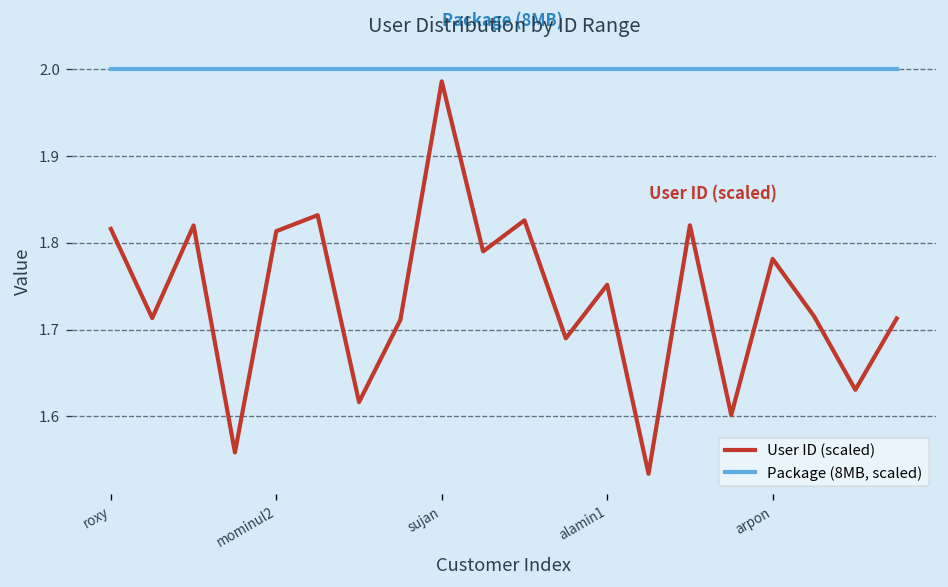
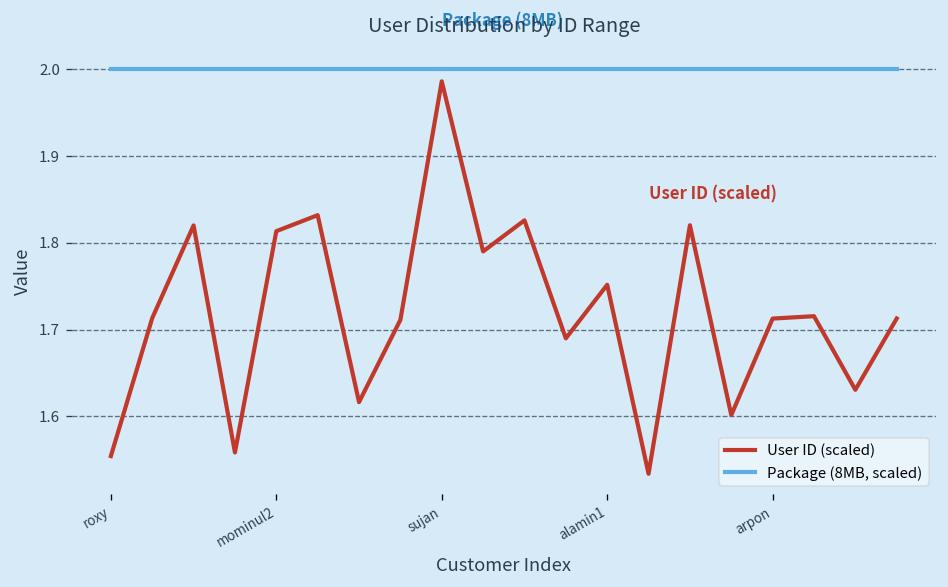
User ID (scaled), roxy: 1.82 -> 1.55
User ID (scaled), arpon: 1.78 -> 1.71
